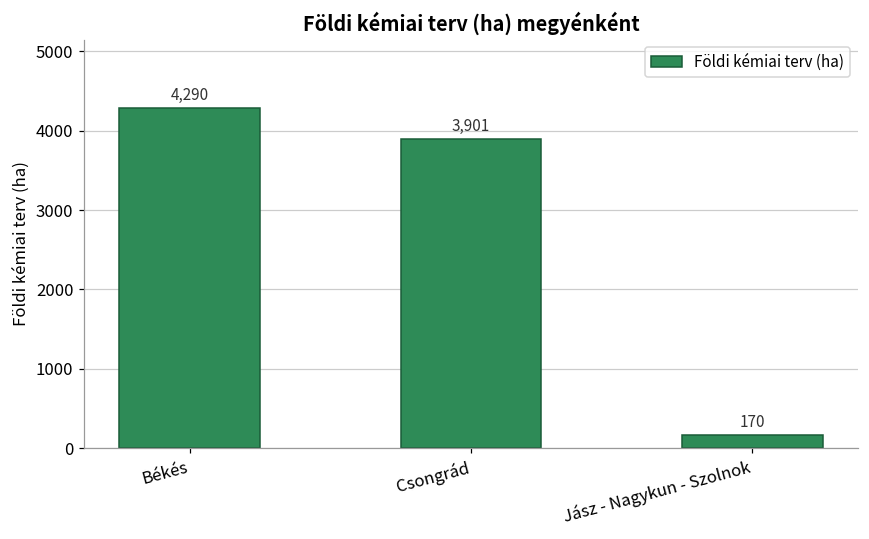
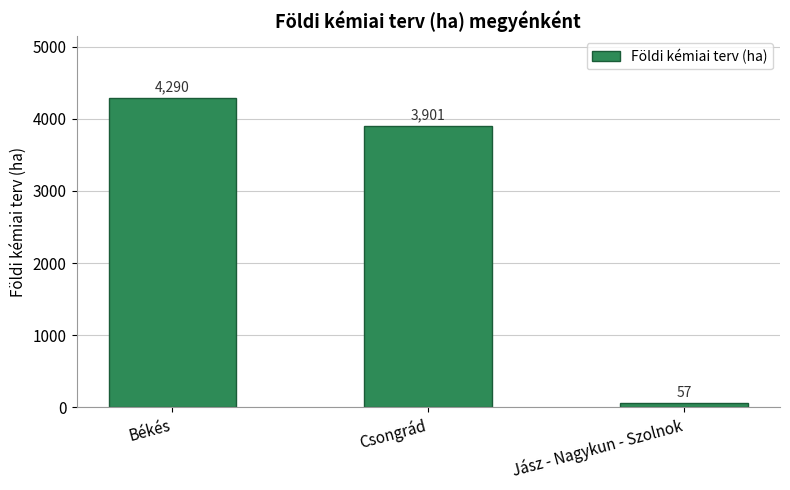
Jász - Nagykun - Szolnok: 170 -> 57
